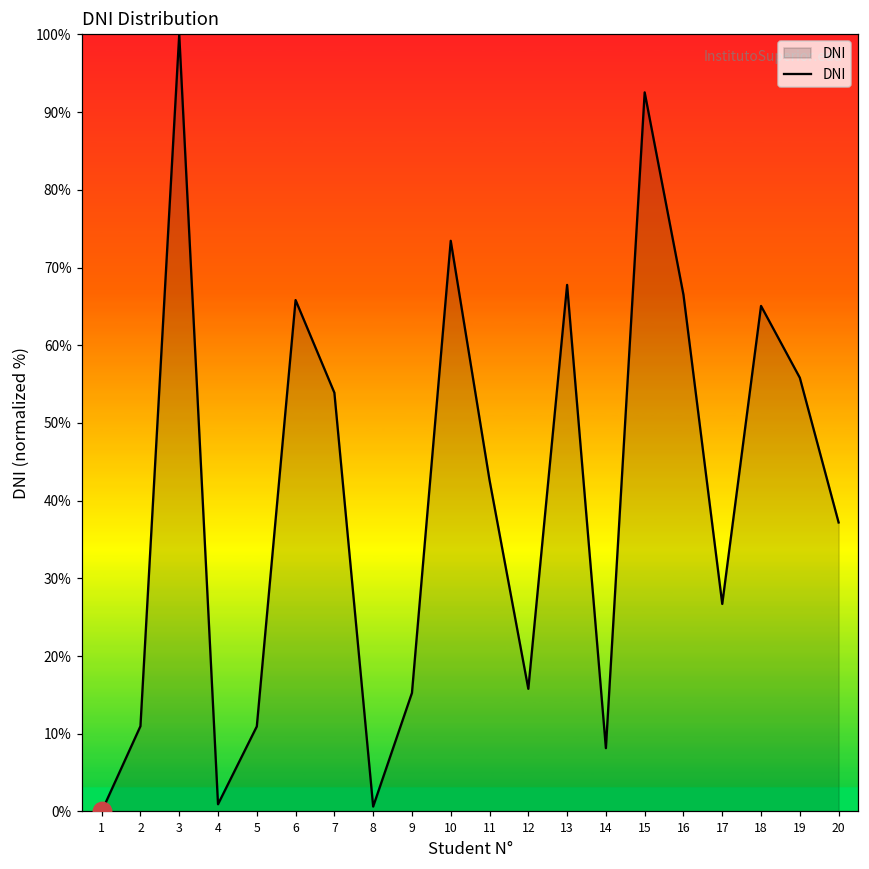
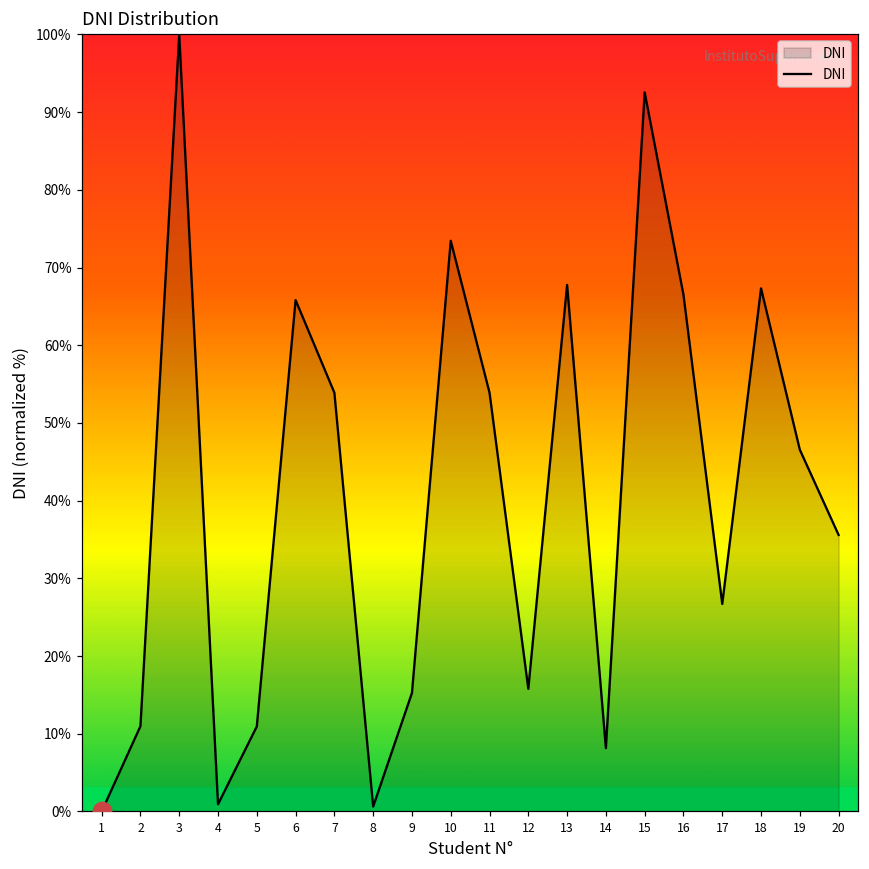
DNI, 11: 43% -> 54%
DNI, 18: 65% -> 67%
DNI, 19: 56% -> 47%
DNI, 20: 37% -> 36%
